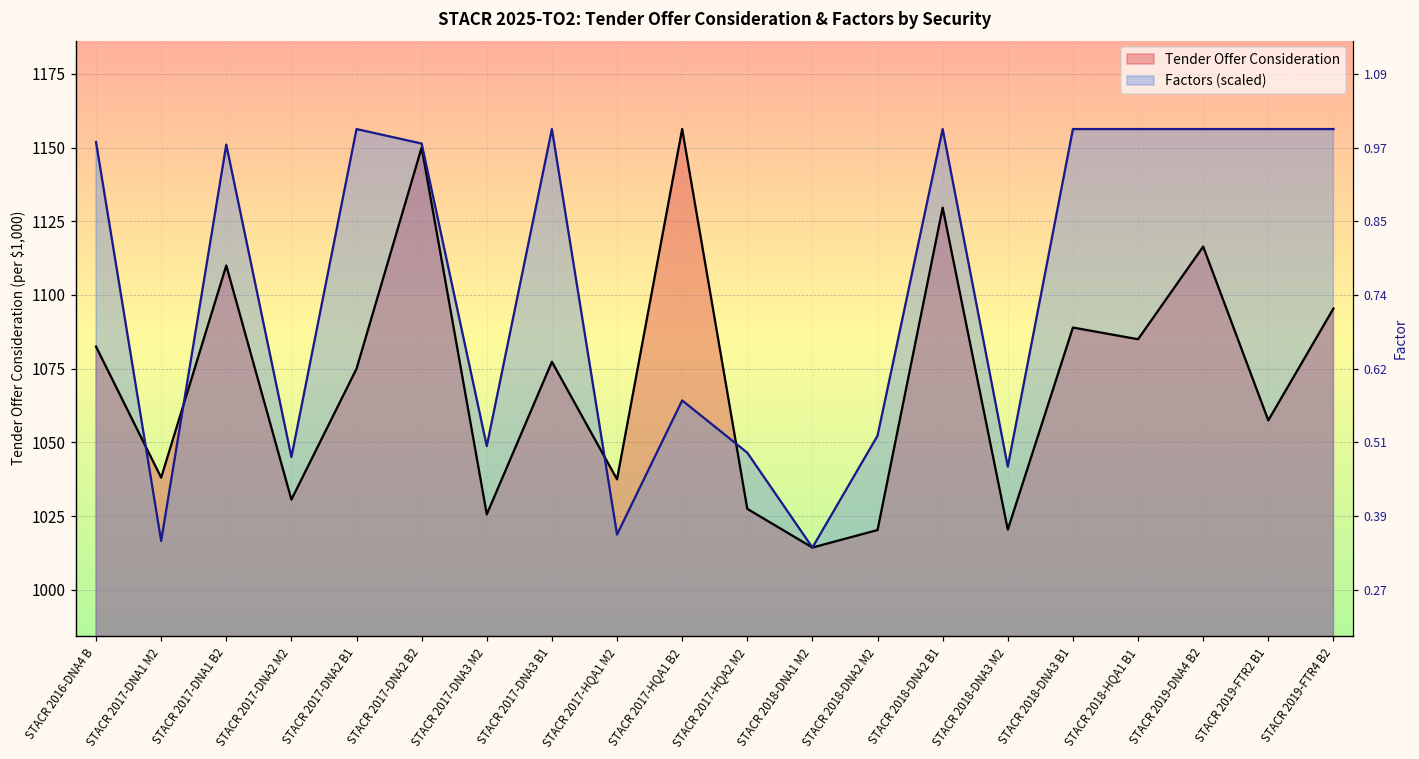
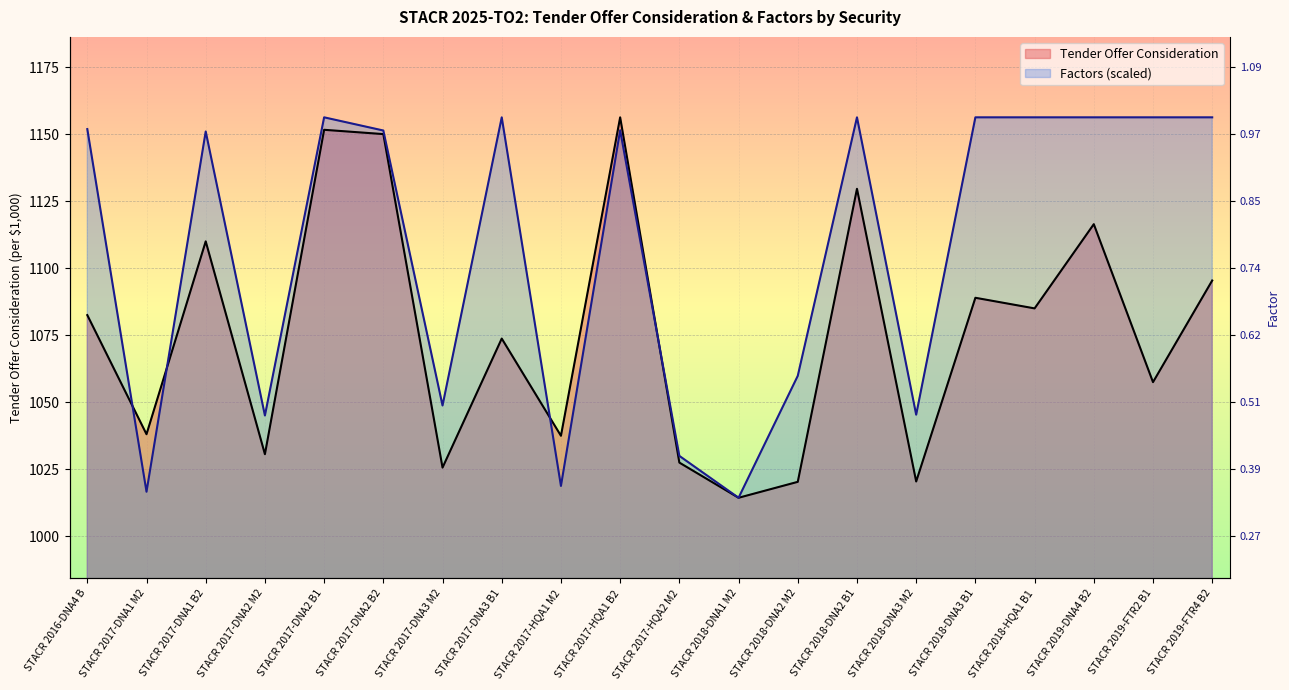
Tender Offer Consideration, STACR 2017-DNA2 B1: 1075 -> 1152
Tender Offer Consideration, STACR 2017-DNA3 B1: 1077 -> 1074
Factors (scaled), STACR 2017-HQA1 B2: 1064 -> 1151
Factors (scaled), STACR 2017-HQA2 M2: 1047 -> 1030
Factors (scaled), STACR 2018-DNA2 M2: 1052 -> 1060
Factors (scaled), STACR 2018-DNA3 M2: 1042 -> 1045
